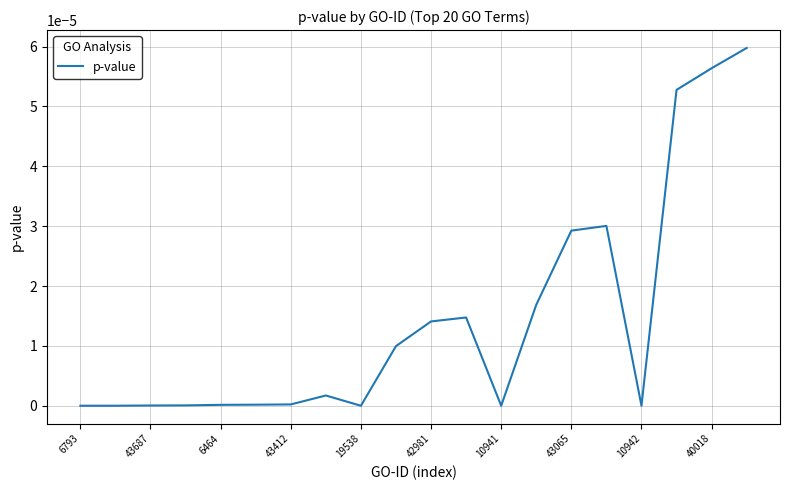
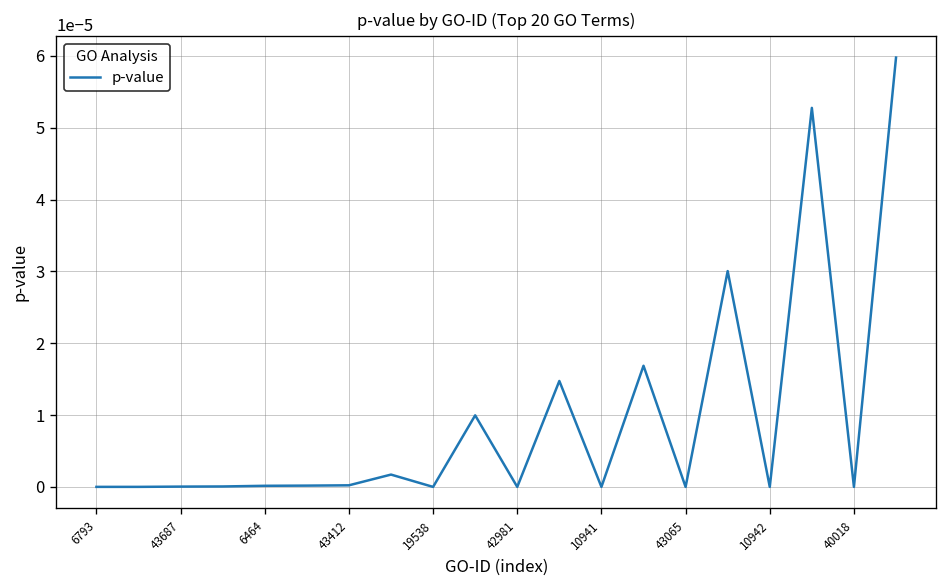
42981: 0.00001 -> 0.00000
43065: 0.00003 -> 0.00000
40018: 0.0001 -> 0.0000
